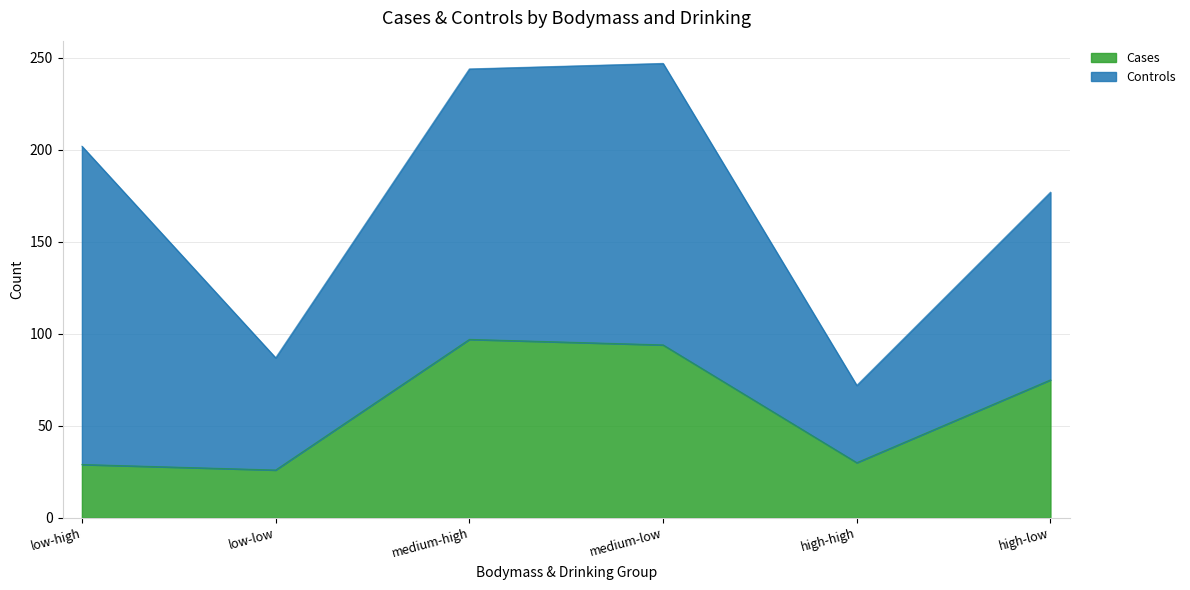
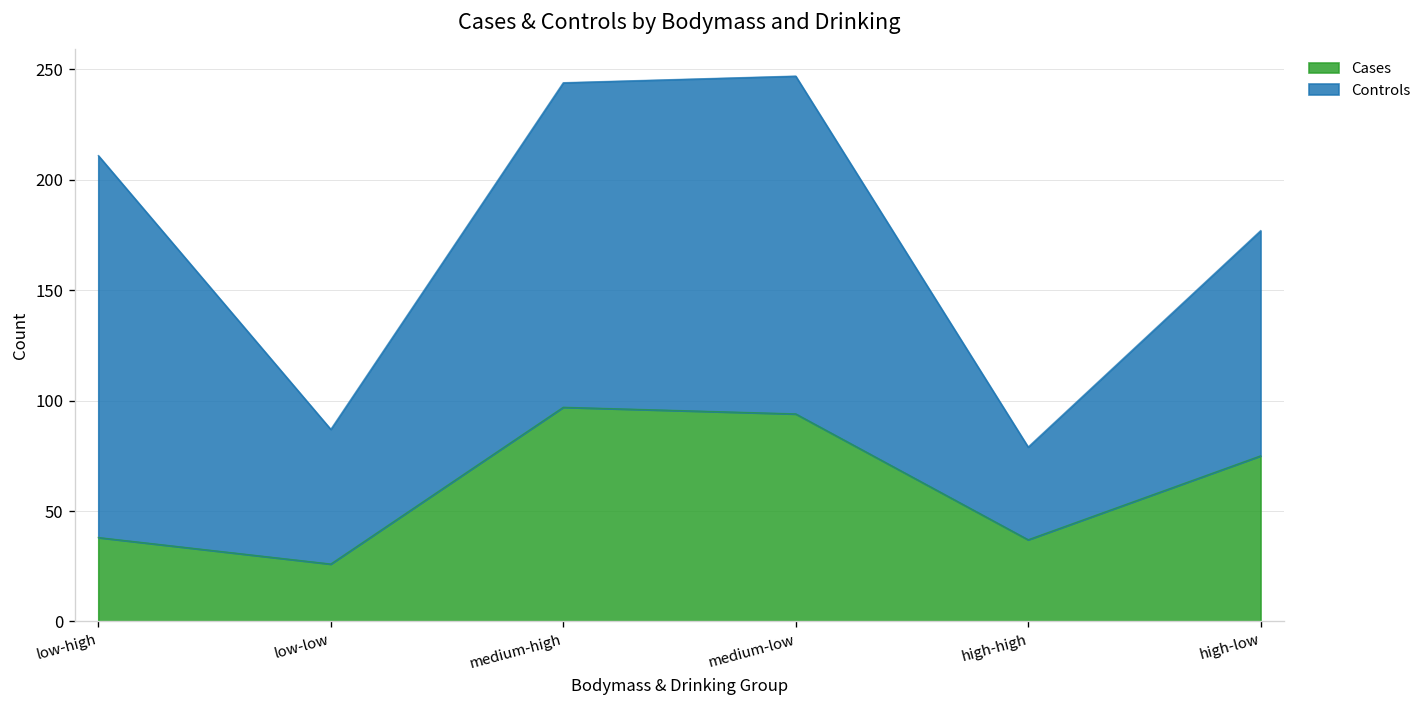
Cases, low-high: 29 -> 38
Cases, high-high: 30 -> 37
